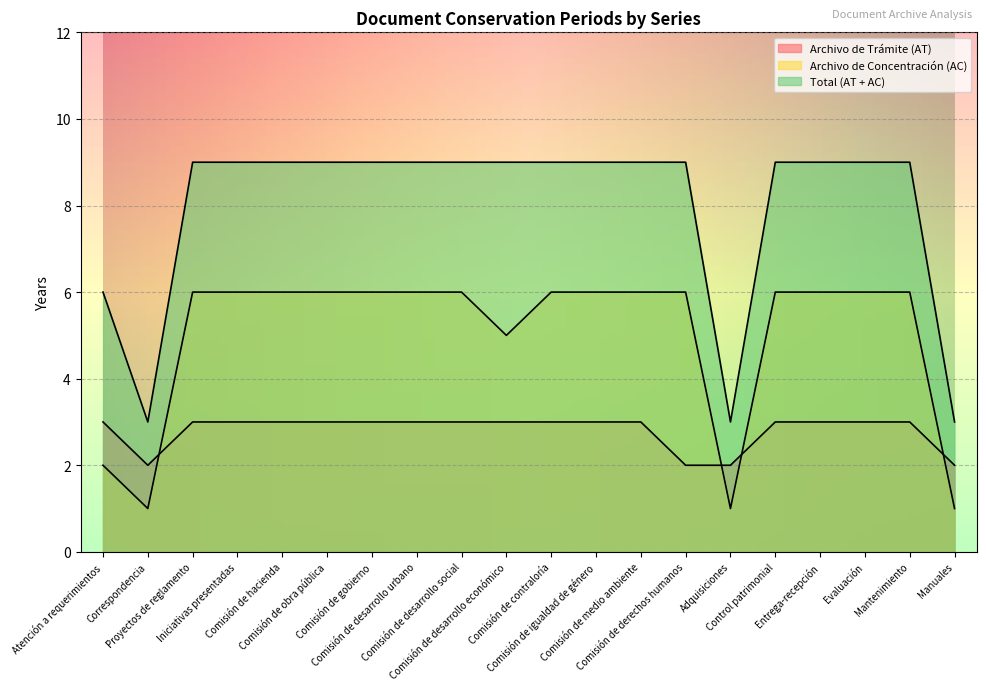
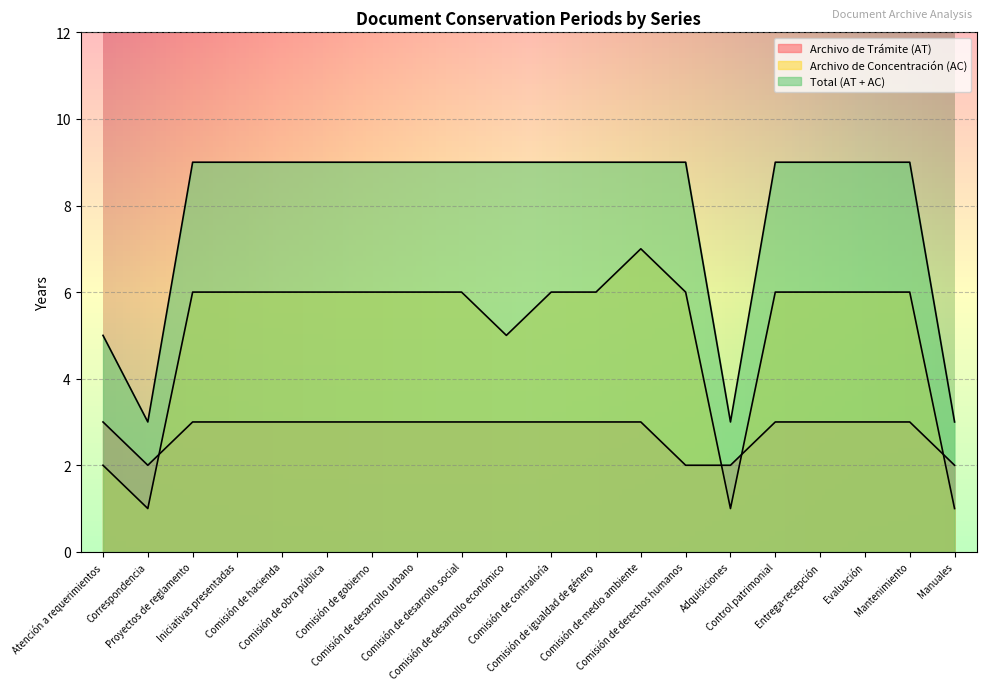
Total (AT + AC), Atención a requerimientos: 6 -> 5
Archivo de Concentración (AC), Comisión de medio ambiente: 6 -> 7
